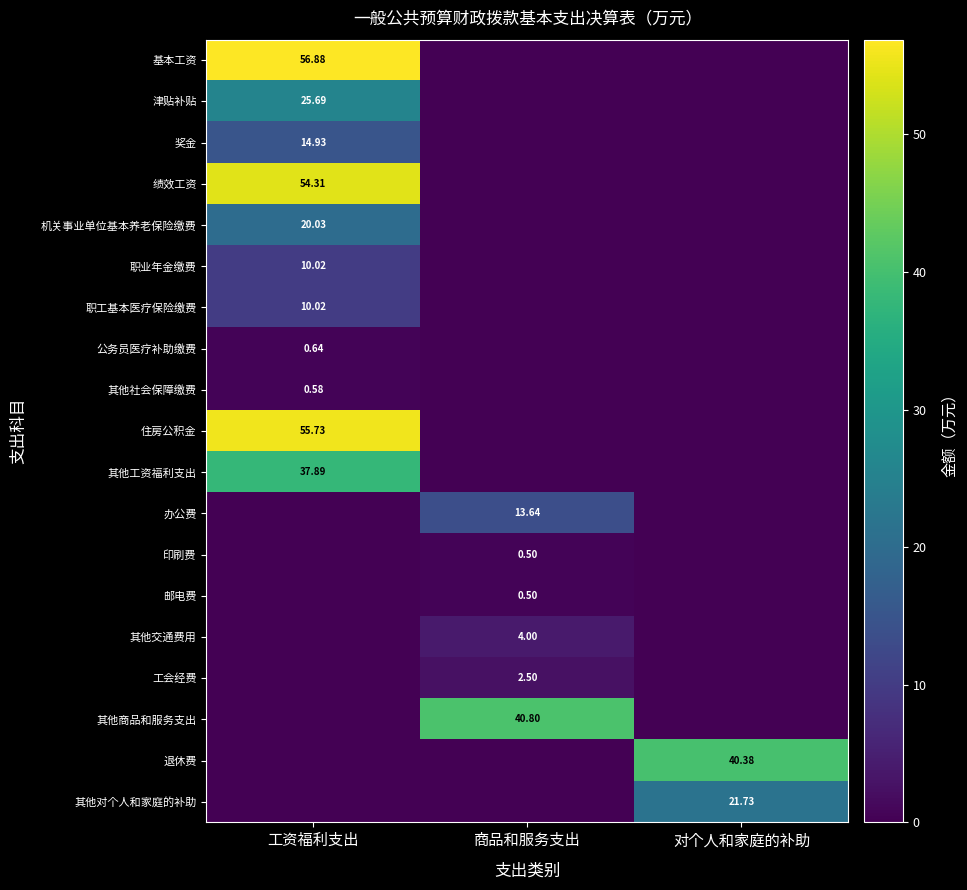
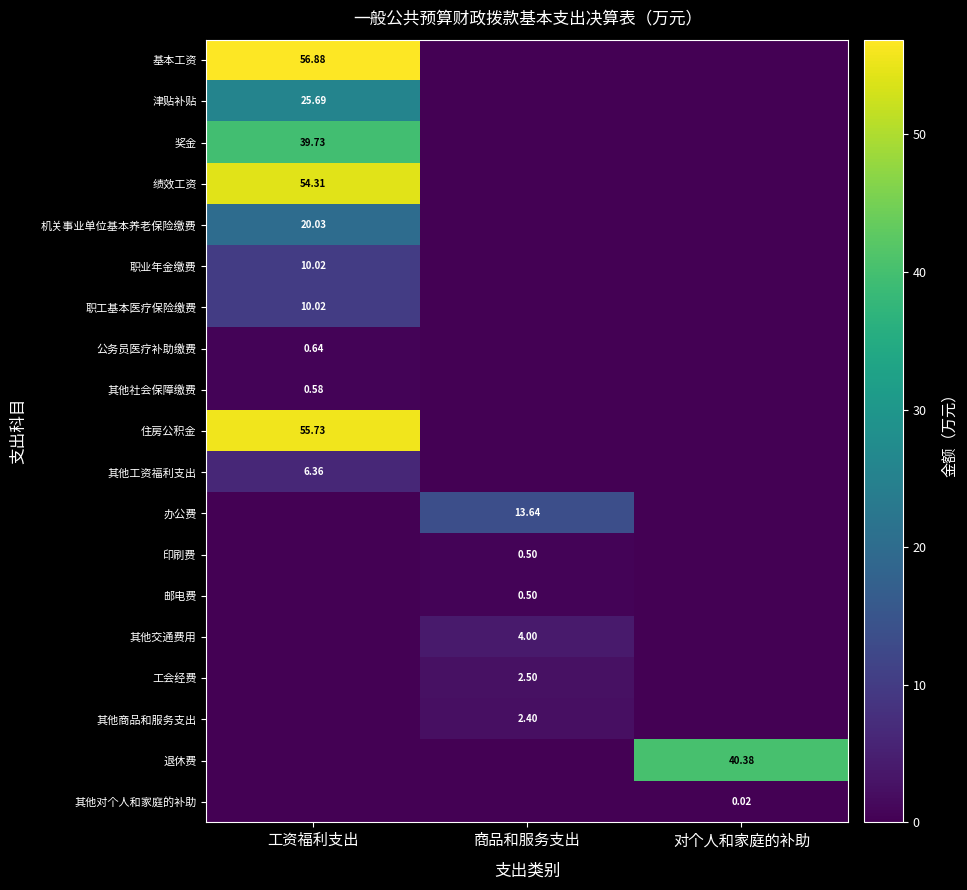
奖金, 工资福利支出: 14.93 -> 39.73
其他工资福利支出, 工资福利支出: 37.89 -> 6.36
其他商品和服务支出, 商品和服务支出: 40.80 -> 2.40
其他对个人和家庭的补助, 对个人和家庭的补助: 21.73 -> 0.02
